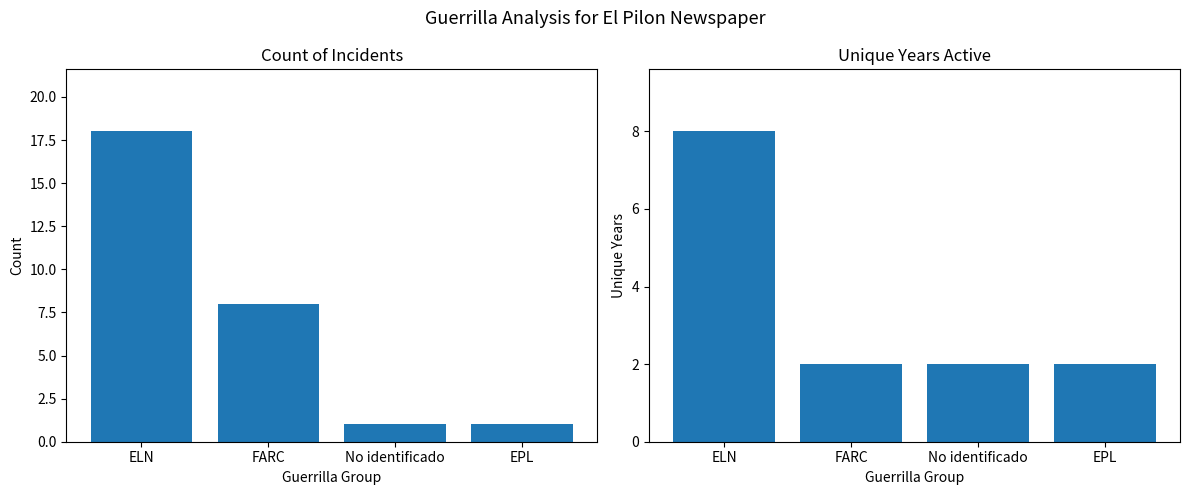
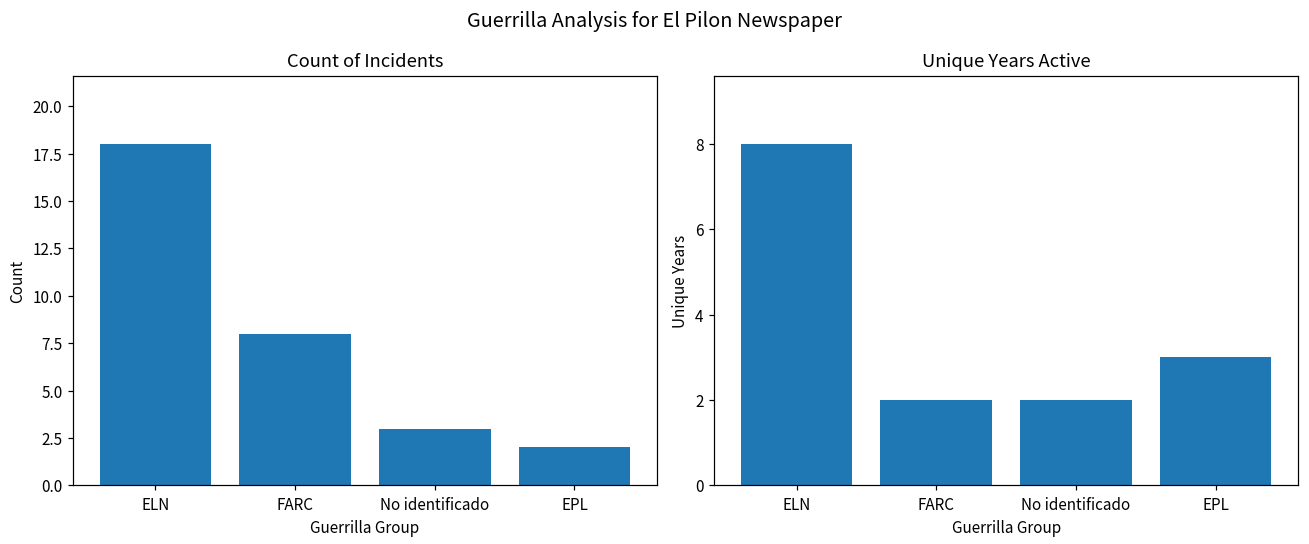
Count of Incidents, No identificado: 1 -> 3
Count of Incidents, EPL: 1 -> 2
Unique Years Active, EPL: 2 -> 3
